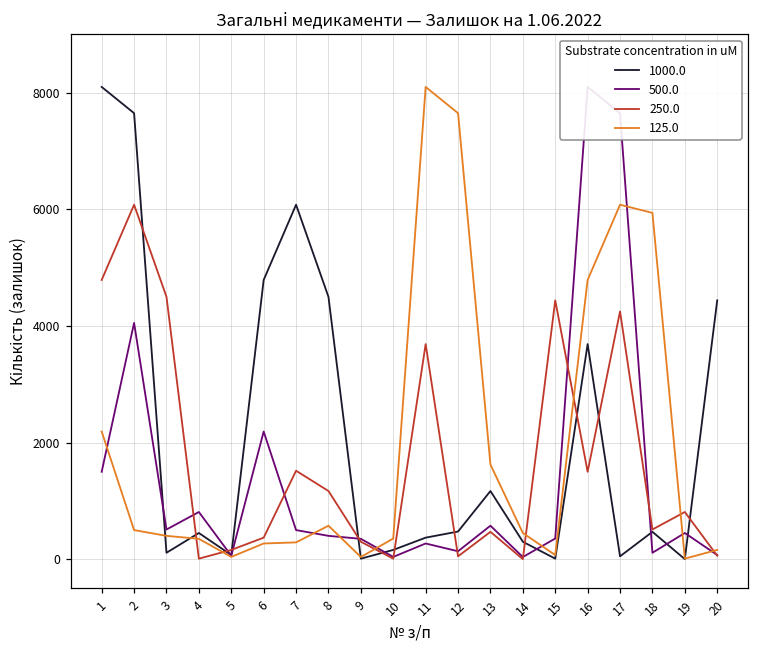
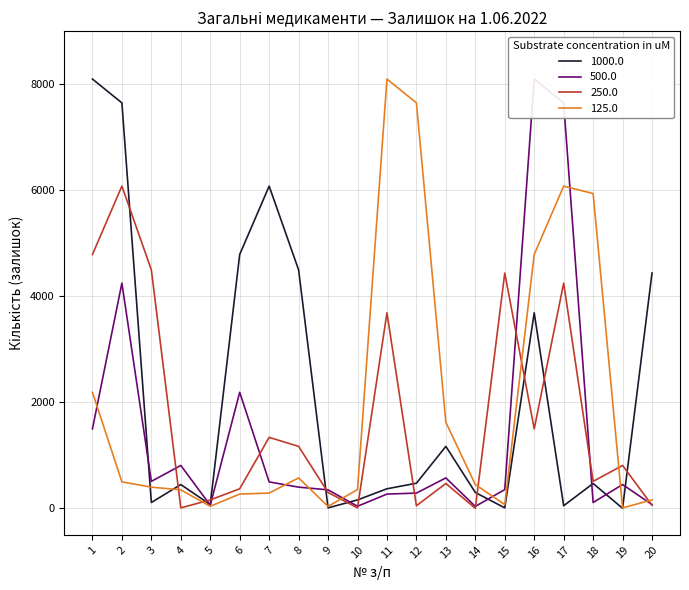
500.0, 2: 4100 -> 4300
250.0, 7: 1500 -> 1300
500.0, 12: 100 -> 300
